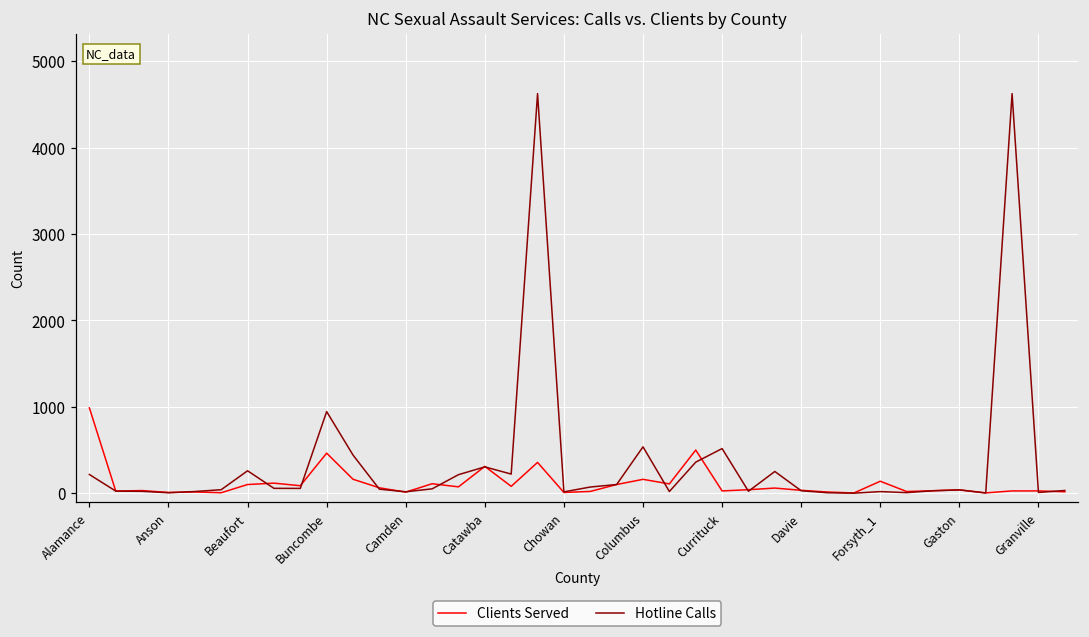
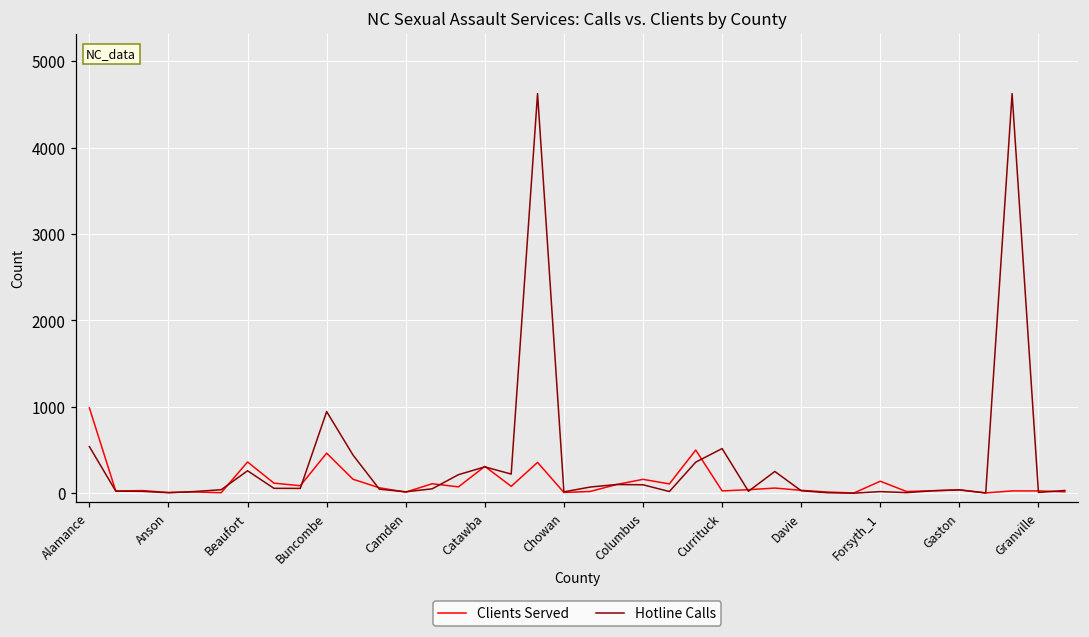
Hotline Calls, Alamance: 200 -> 500
Clients Served, Beaufort: 100 -> 400
Hotline Calls, Columbus: 500 -> 100
